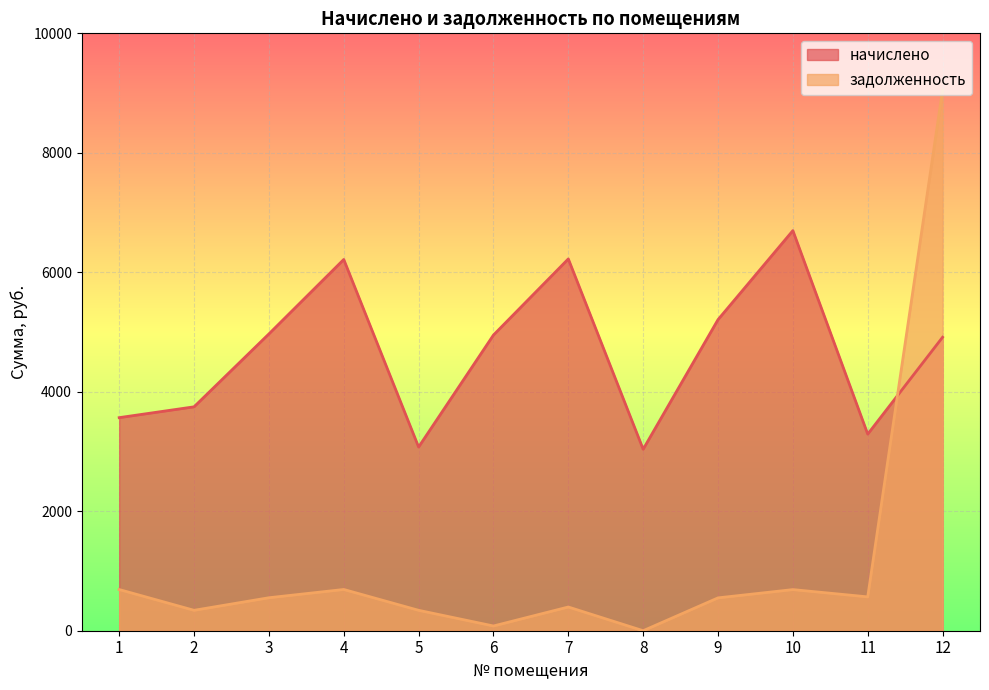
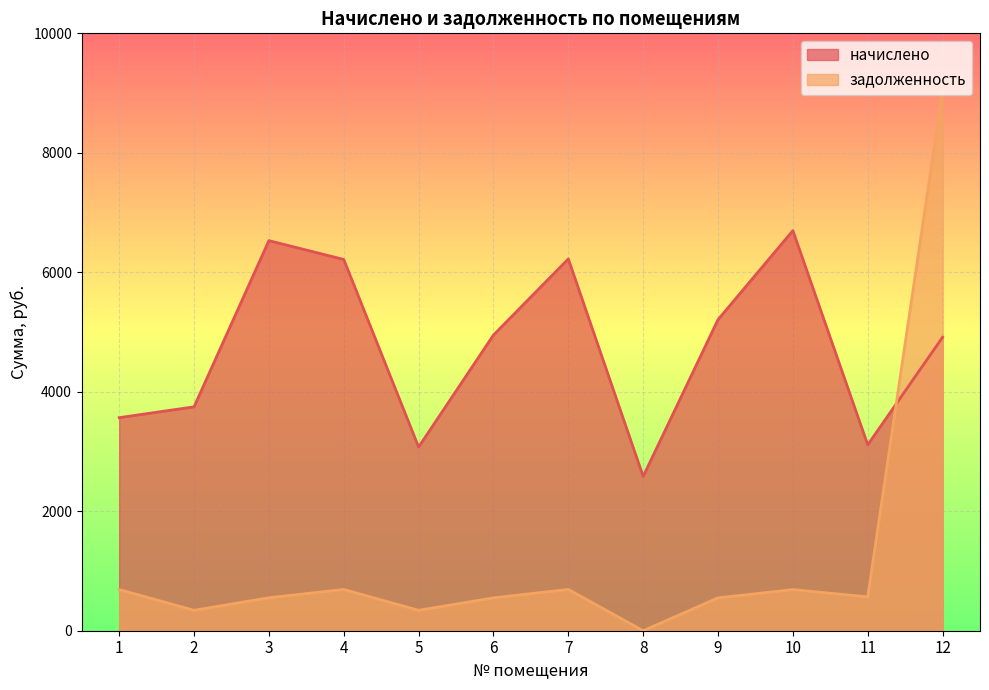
начислено, 3: 5000 -> 6500
задолженность, 6: 100 -> 500
задолженность, 7: 400 -> 700
начислено, 8: 3000 -> 2600
начислено, 11: 3300 -> 3100
